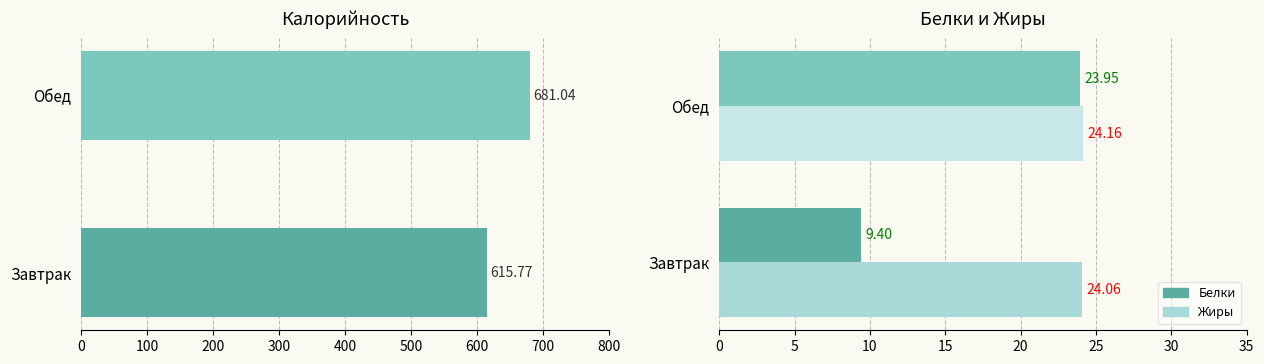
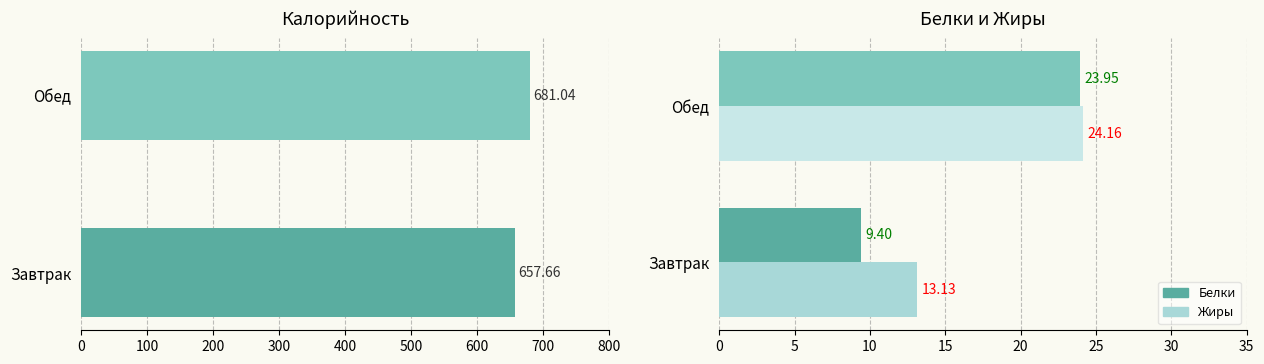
Калорийность, Завтрак: 615.77 -> 657.66
Белки и Жиры, Жиры, Завтрак: 24.06 -> 13.13
